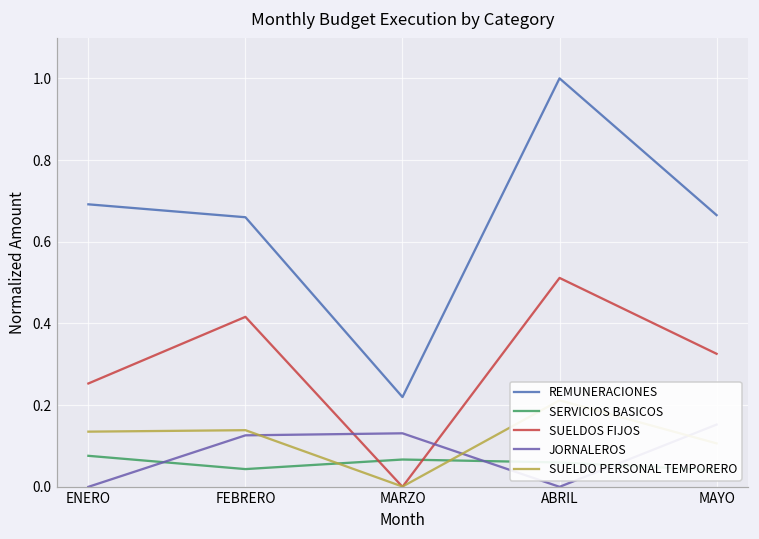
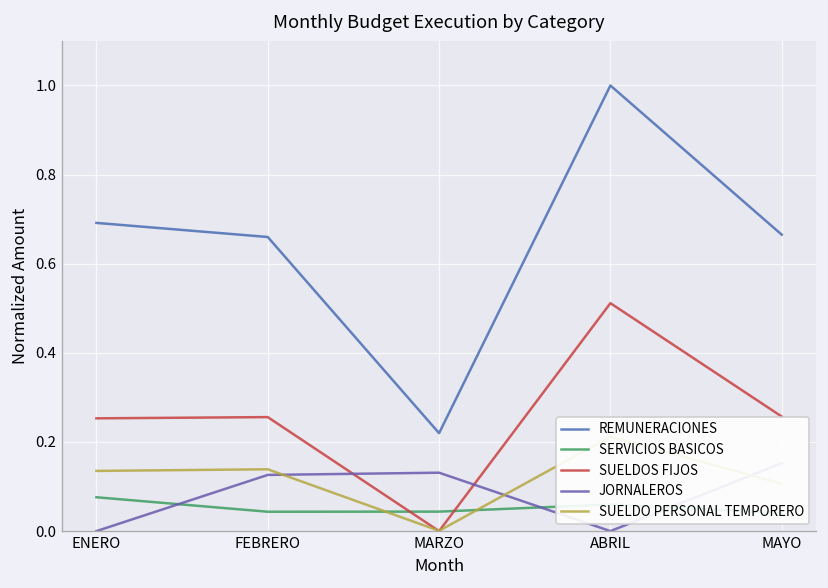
SUELDOS FIJOS, FEBRERO: 0.42 -> 0.26
SERVICIOS BASICOS, MARZO: 0.07 -> 0.04
SUELDOS FIJOS, MAYO: 0.33 -> 0.26
